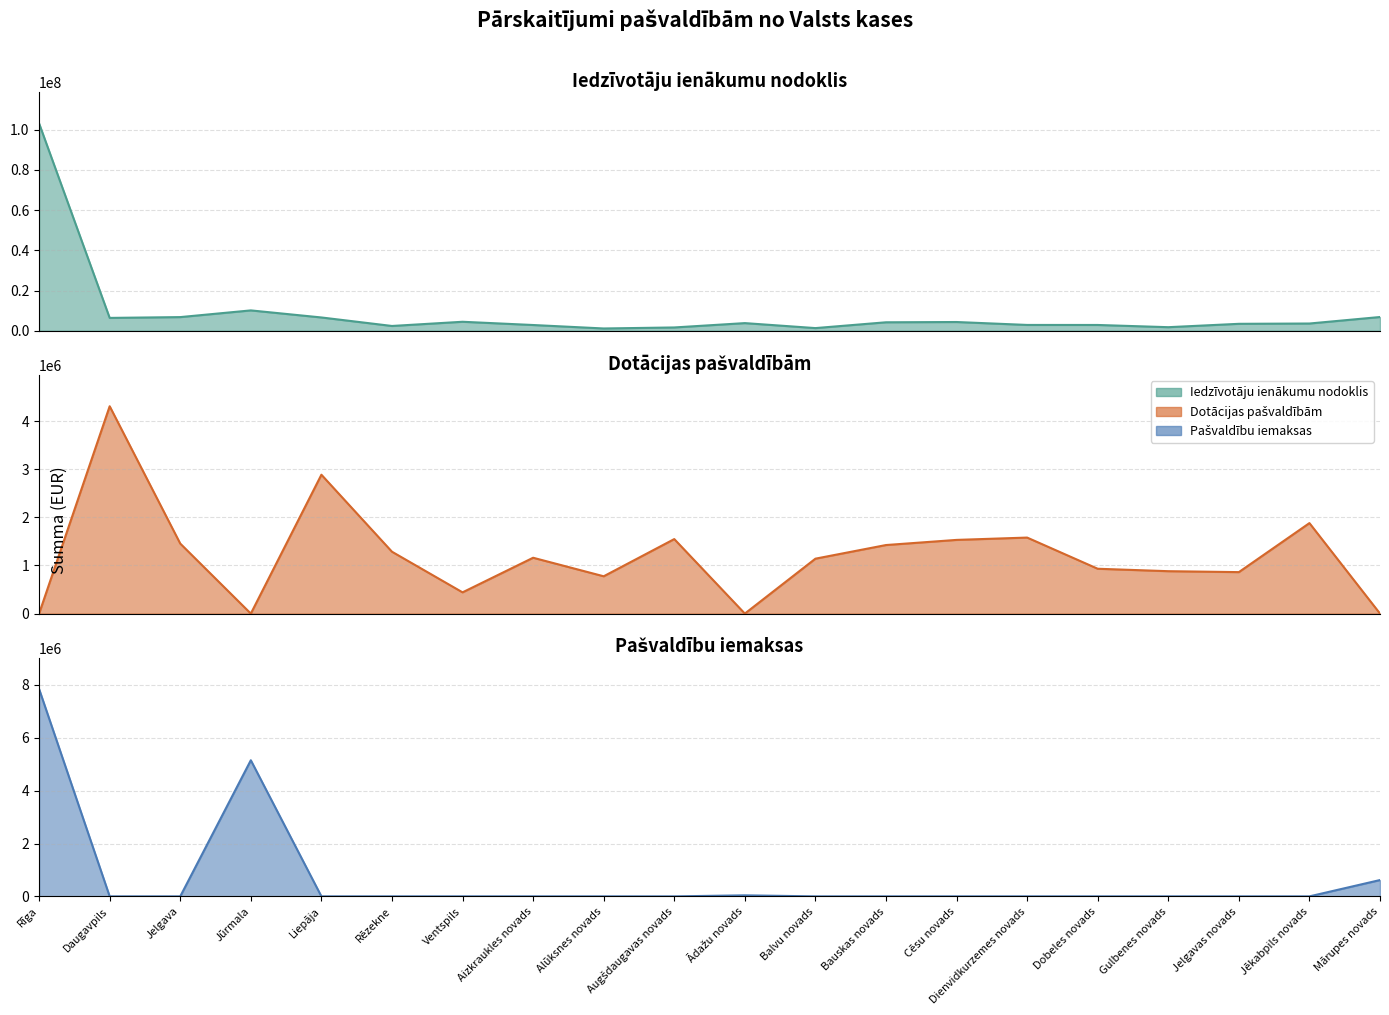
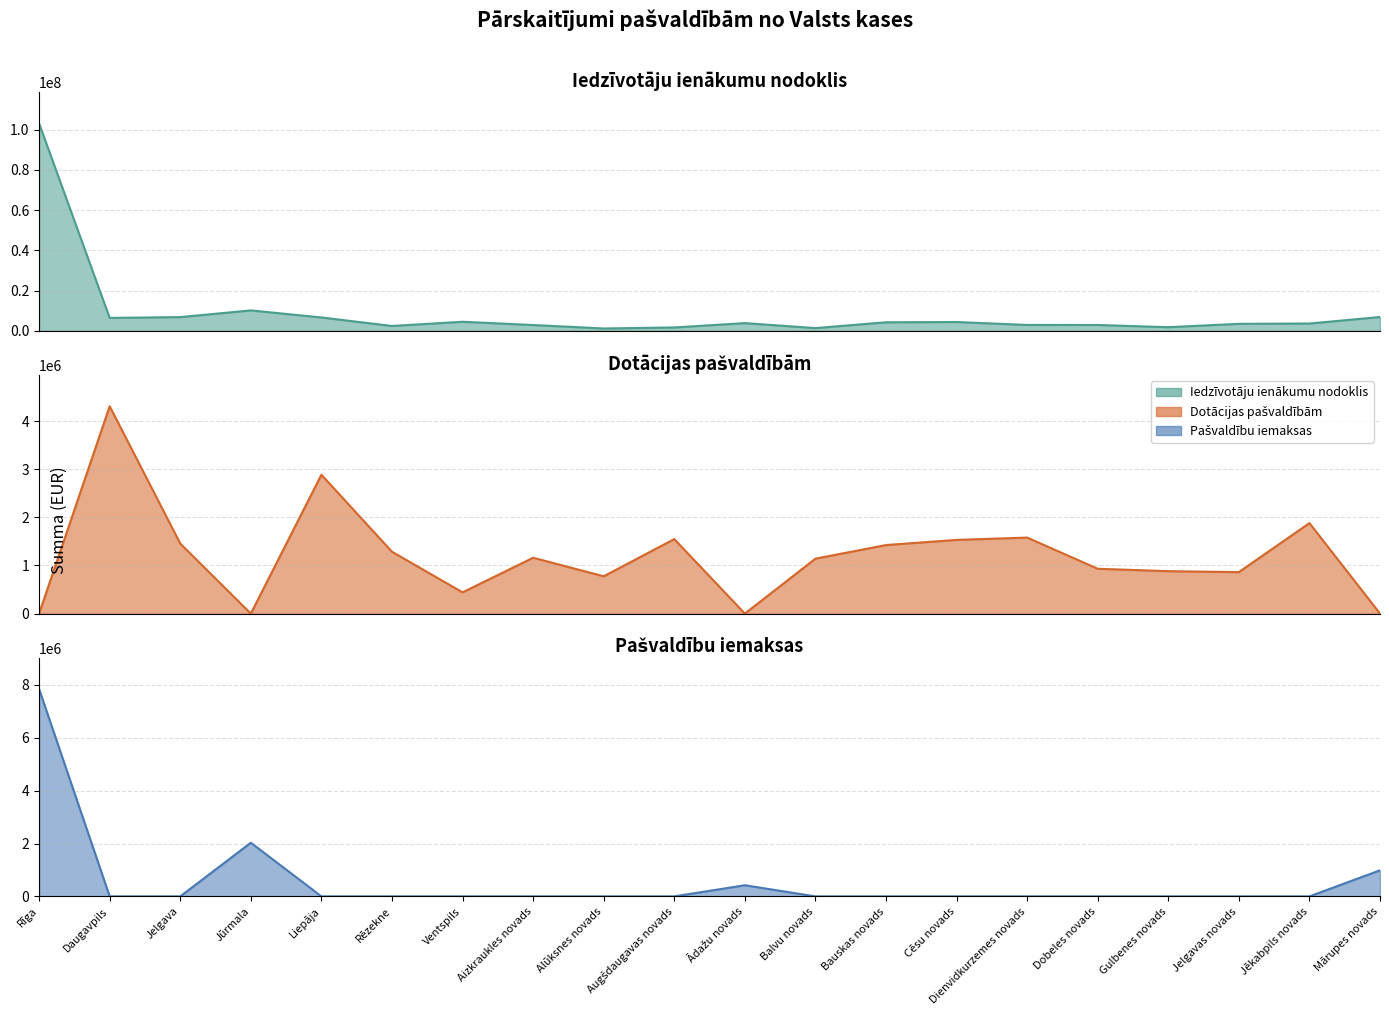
Pašvaldību iemaksas, Jūrmala: 5100000 -> 2000000
Pašvaldību iemaksas, Ādažu novads: 0 -> 400000
Pašvaldību iemaksas, Mārupes novads: 600000 -> 1000000
